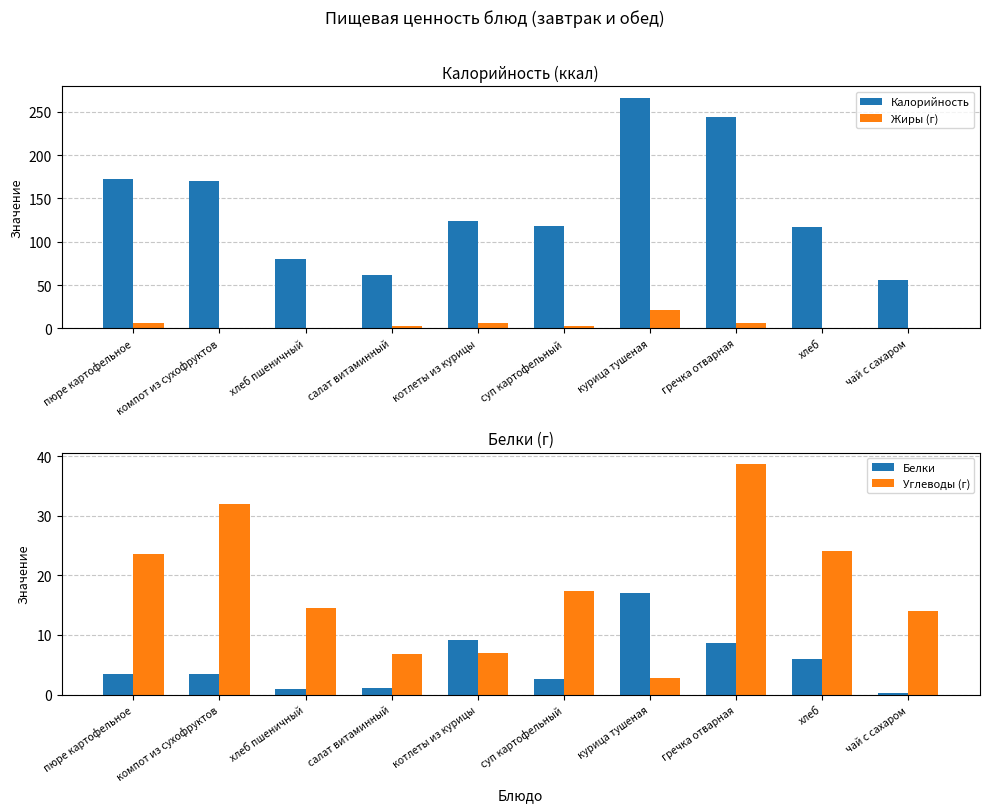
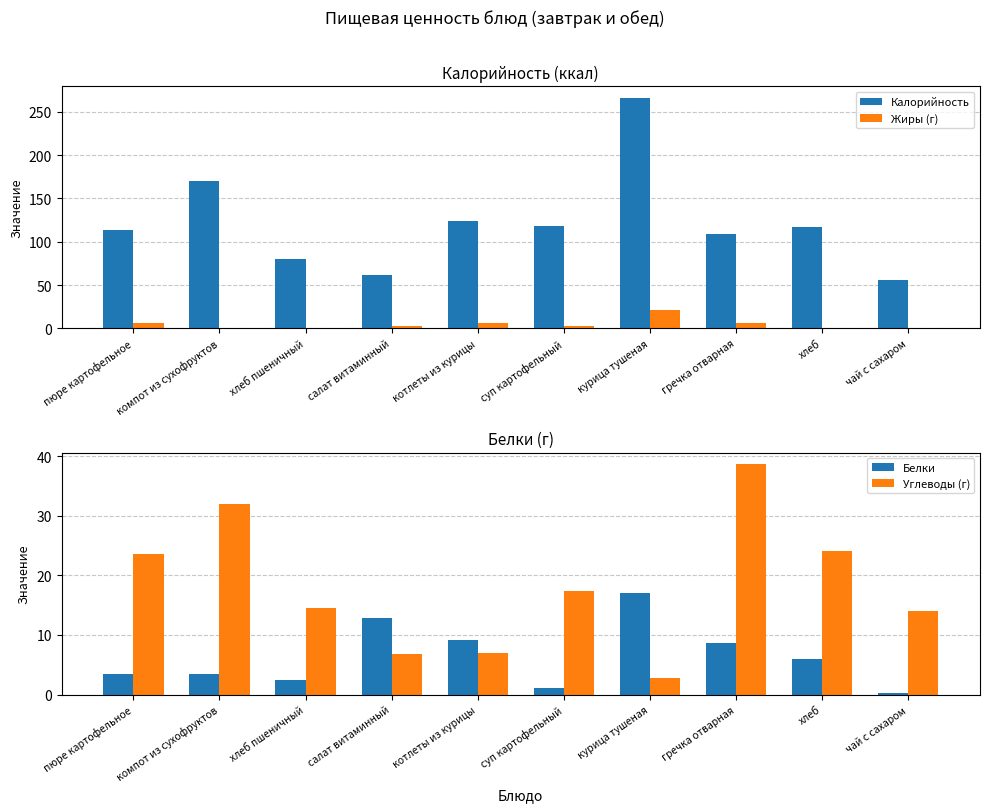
Калорийность (ккал), Калорийность, пюре картофельное: 170 -> 110
Калорийность (ккал), Калорийность, гречка отварная: 240 -> 110
Белки (г), Белки, хлеб пшеничный: 1 -> 2
Белки (г), Белки, салат витаминный: 1 -> 13
Белки (г), Белки, суп картофельный: 3 -> 1
